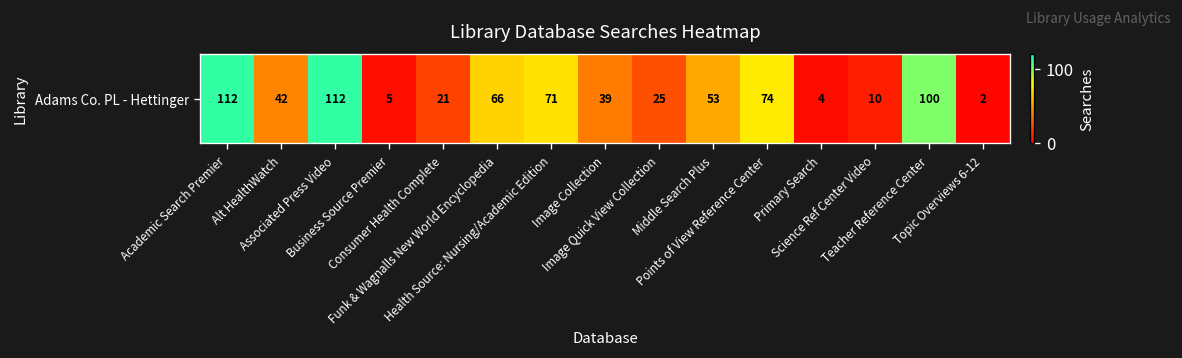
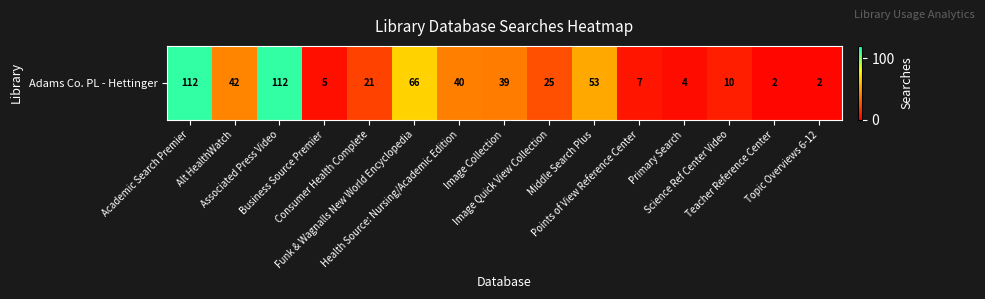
Adams Co. PL - Hettinger, Health Source: Nursing/Academic Edition: 71 -> 40
Adams Co. PL - Hettinger, Points of View Reference Center: 74 -> 7
Adams Co. PL - Hettinger, Teacher Reference Center: 100 -> 2
